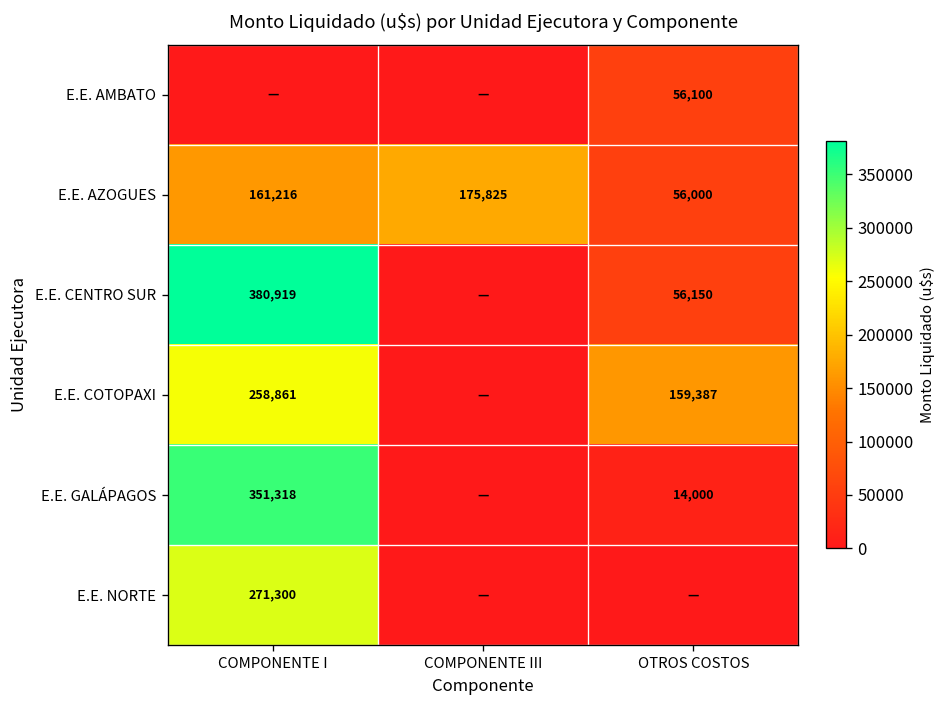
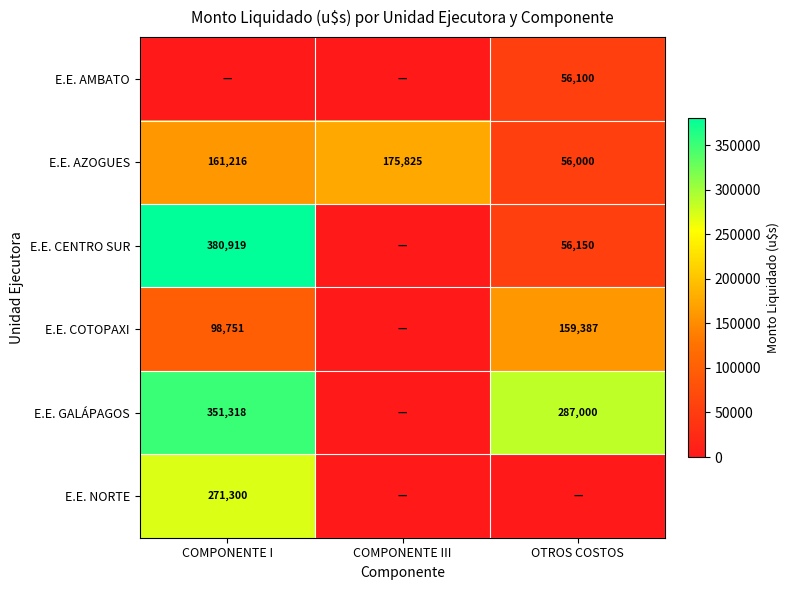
E.E. COTOPAXI, COMPONENTE I: 258,861 -> 98,751
E.E. GALÁPAGOS, OTROS COSTOS: 14,000 -> 287,000
